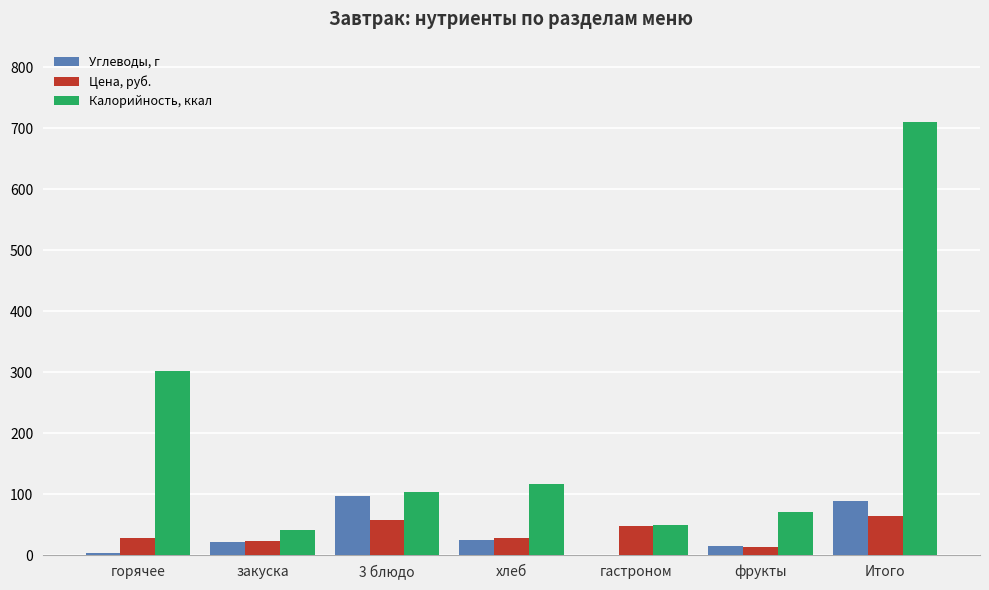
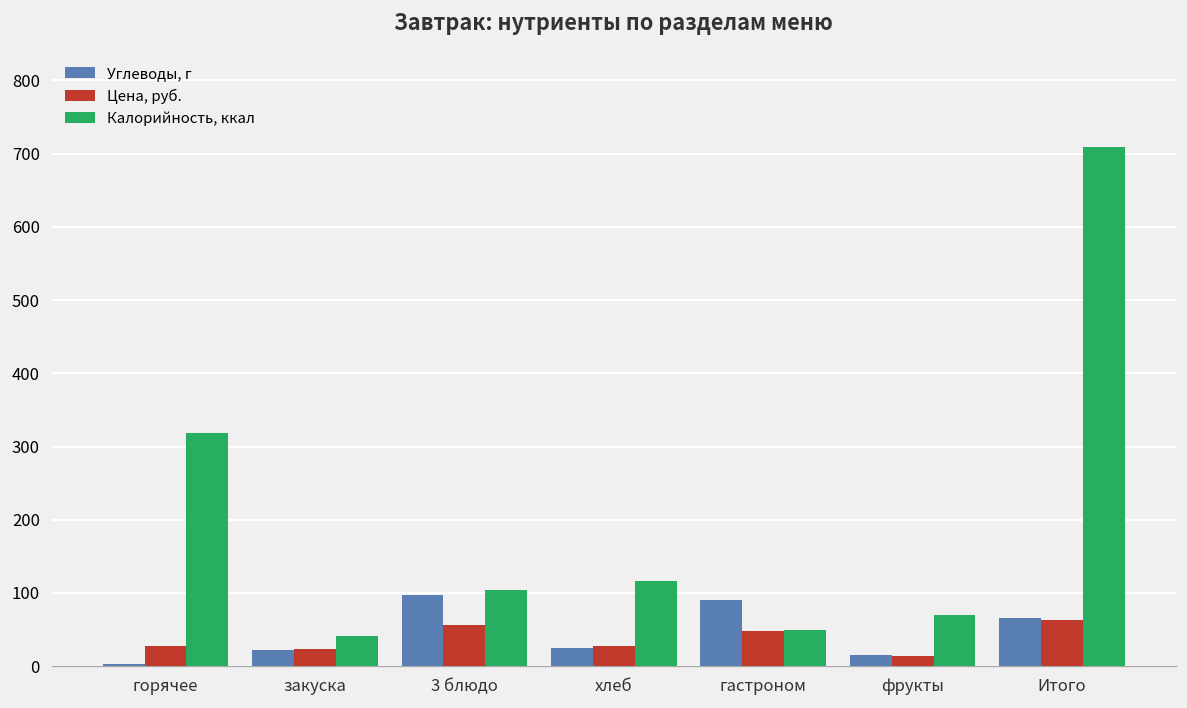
Калорийность, ккал, горячее: 300 -> 320
Углеводы, г, гастроном: 0 -> 90
Углеводы, г, Итого: 90 -> 70
